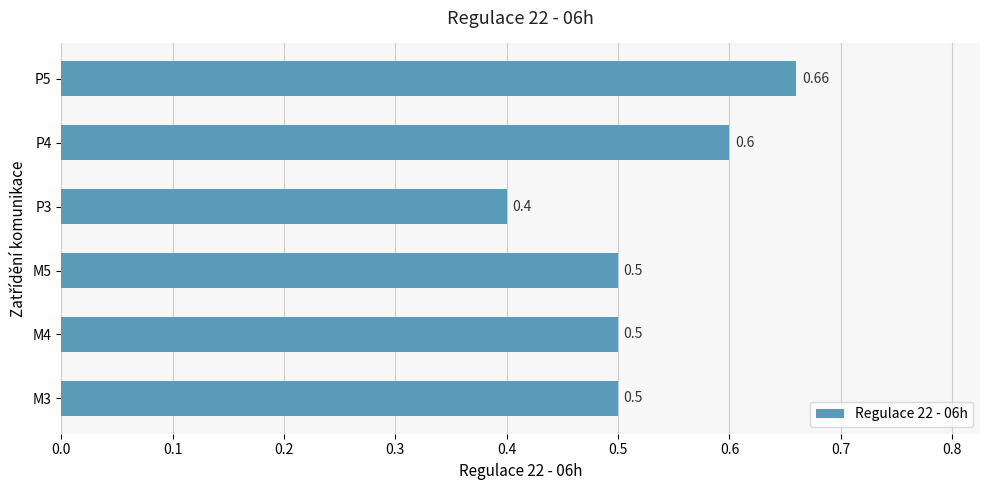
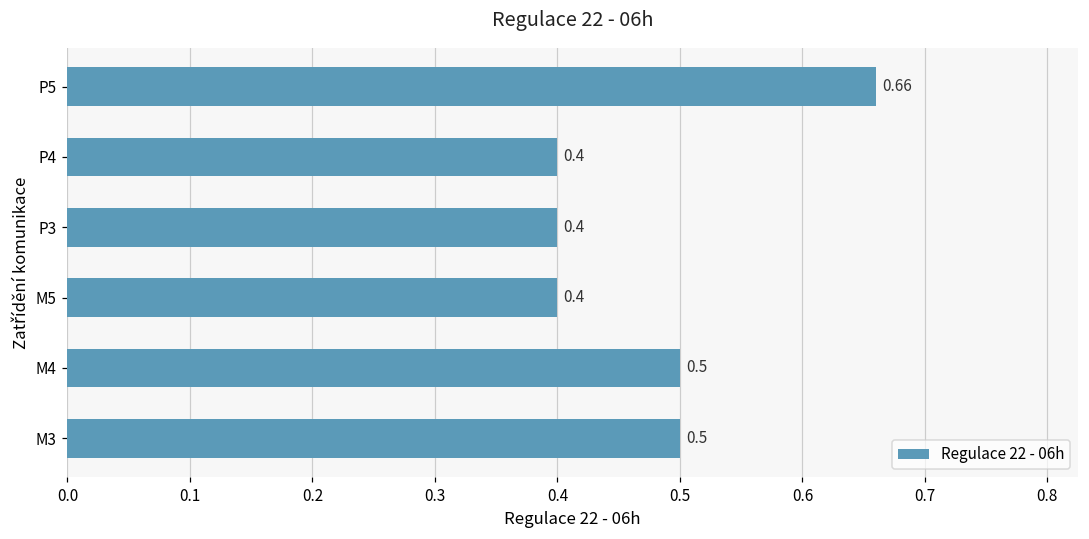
P4: 0.6 -> 0.4
M5: 0.5 -> 0.4
